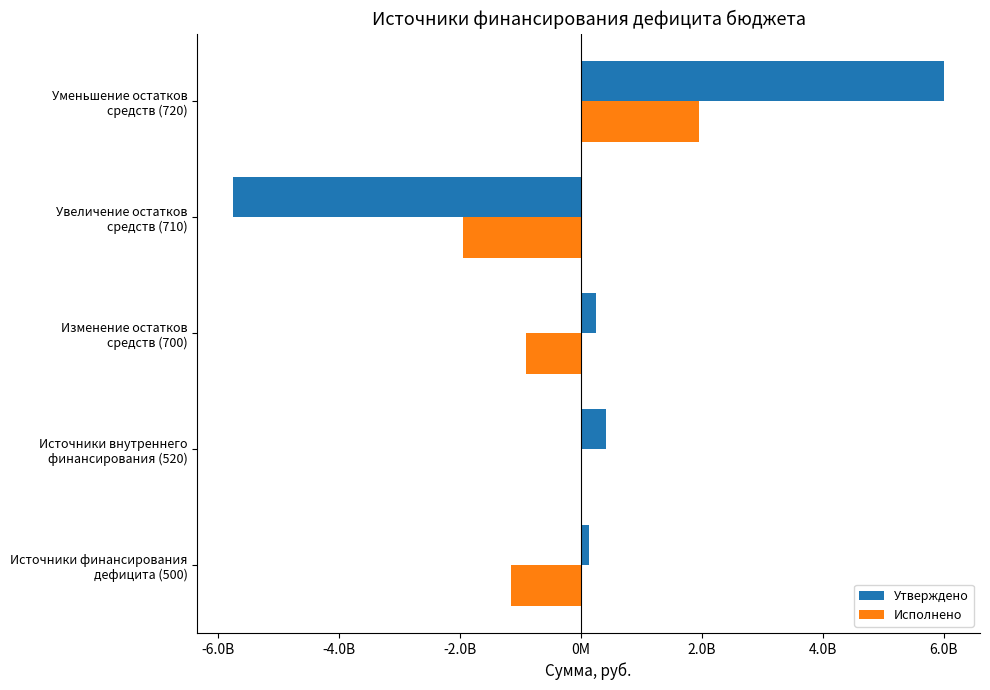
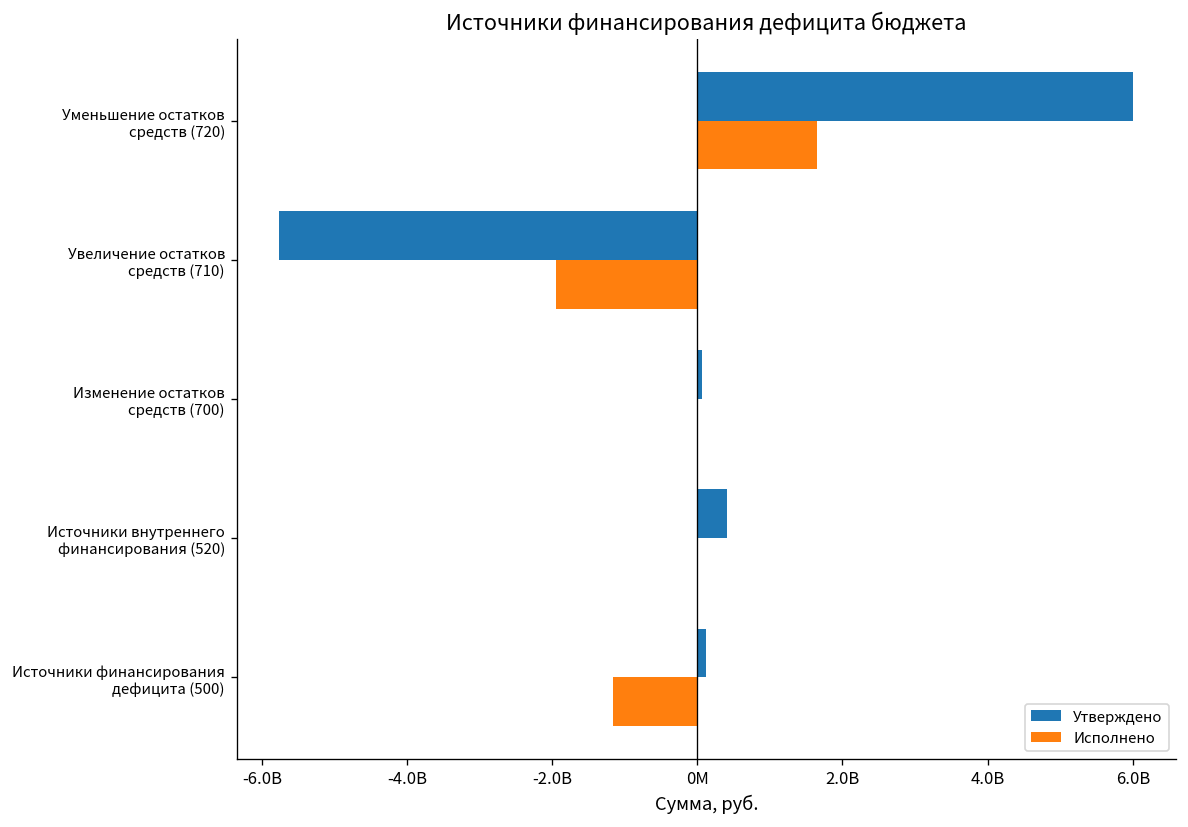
Исполнено, Уменьшение остатков средств (720): 1900000000 -> 1600000000
Утверждено, Изменение остатков средств (700): 200000000 -> 100000000
Исполнено, Изменение остатков средств (700): -900000000 -> 0
